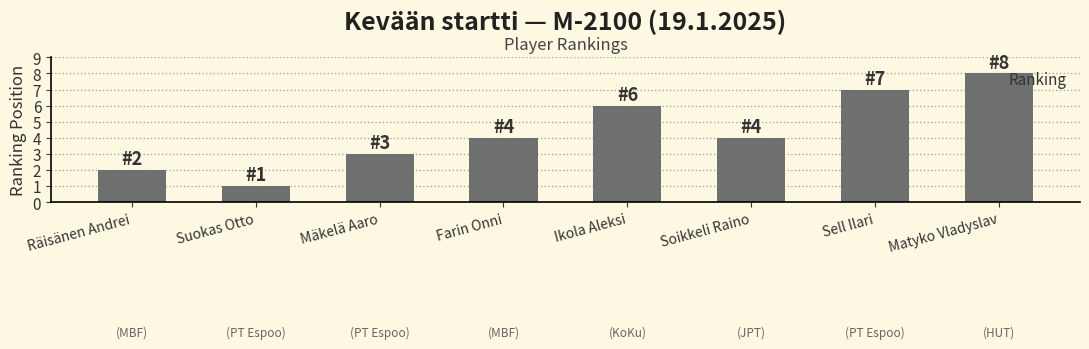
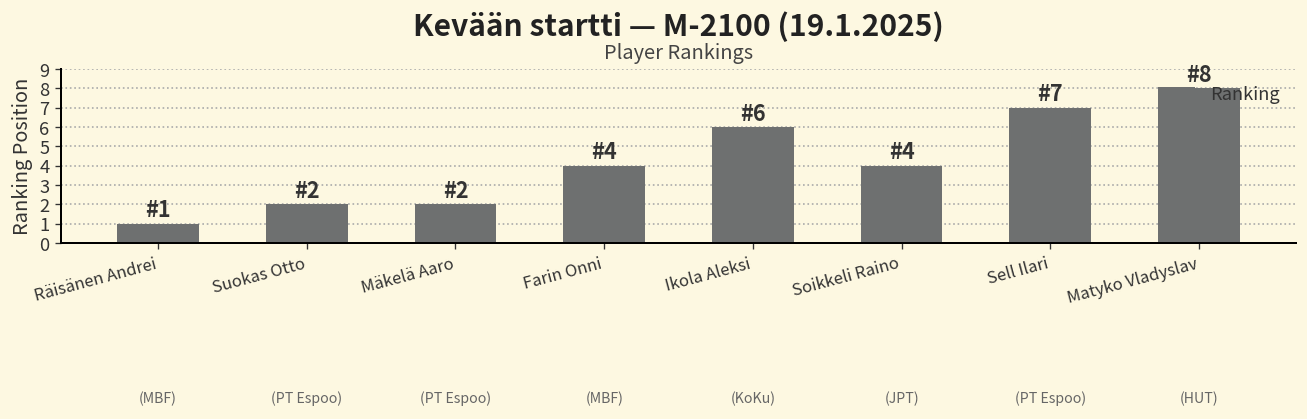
Räisänen Andrei: 2 -> 1
Suokas Otto: 1 -> 2
Mäkelä Aaro: 3 -> 2
